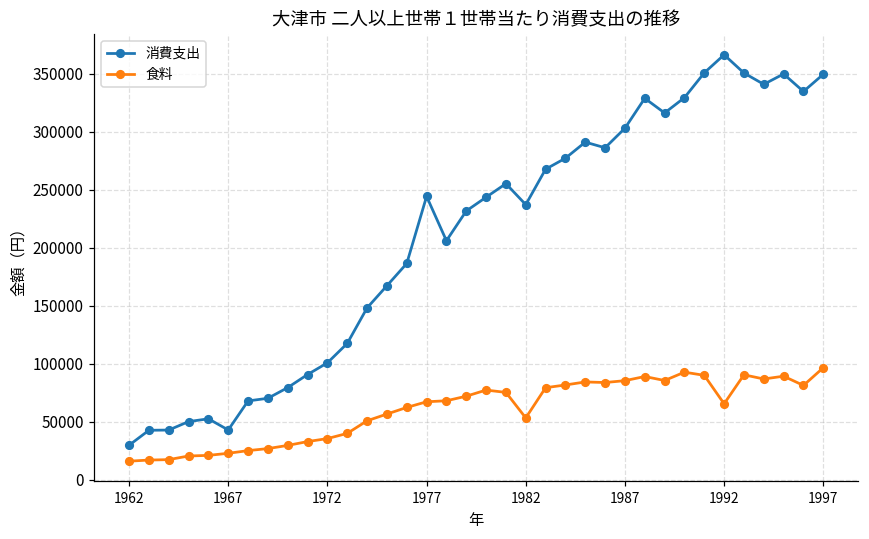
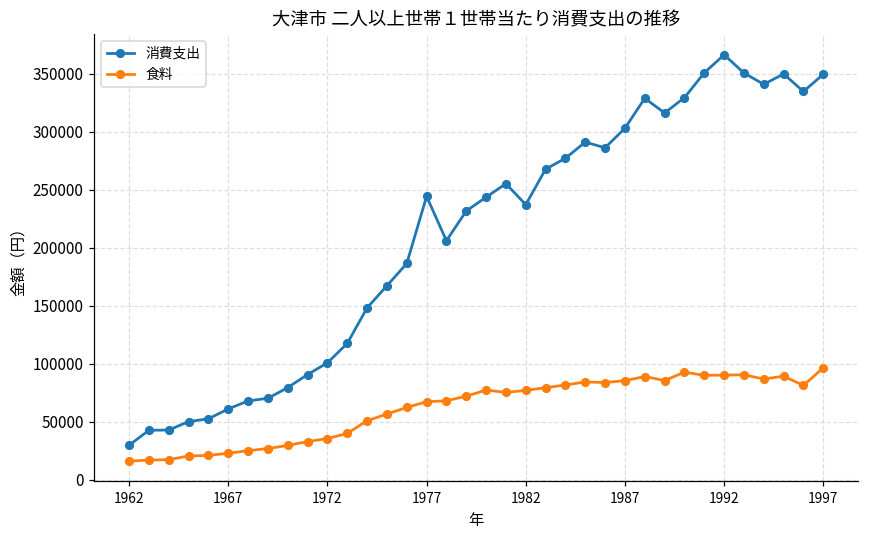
消費支出, 1967: 43000 -> 61000
食料, 1982: 53000 -> 77000
食料, 1992: 65000 -> 90000
